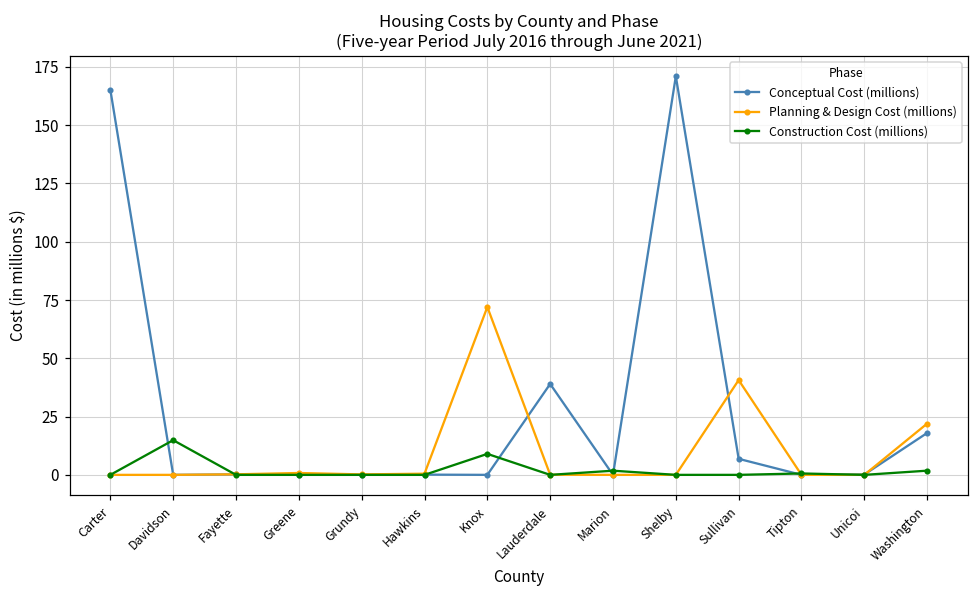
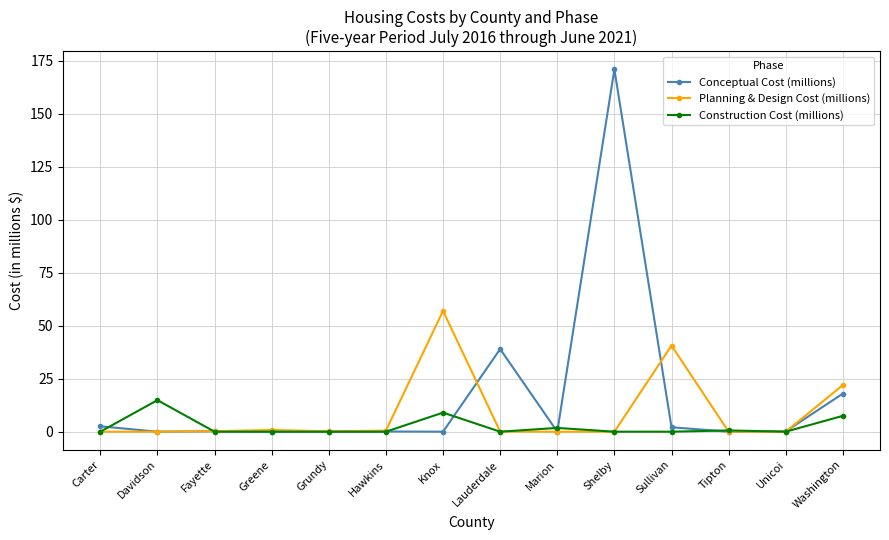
Conceptual Cost (millions), Carter: 165 -> 3
Planning & Design Cost (millions), Knox: 72 -> 57
Conceptual Cost (millions), Sullivan: 7 -> 2
Construction Cost (millions), Washington: 2 -> 7
